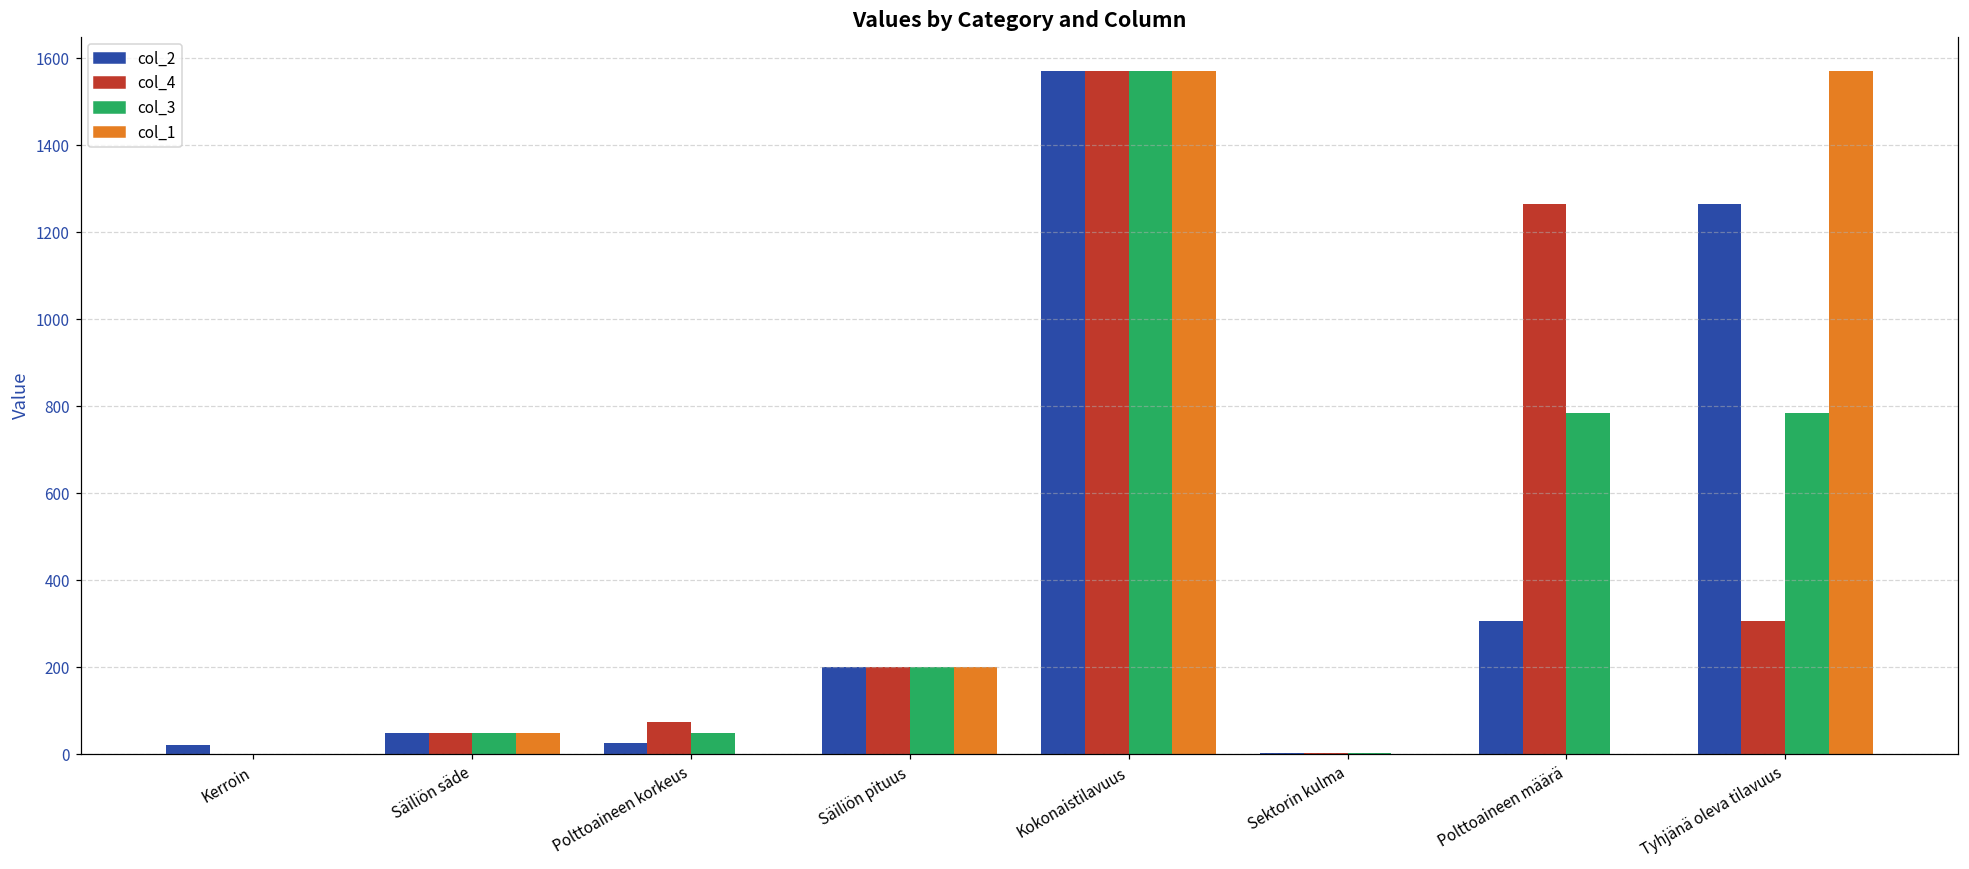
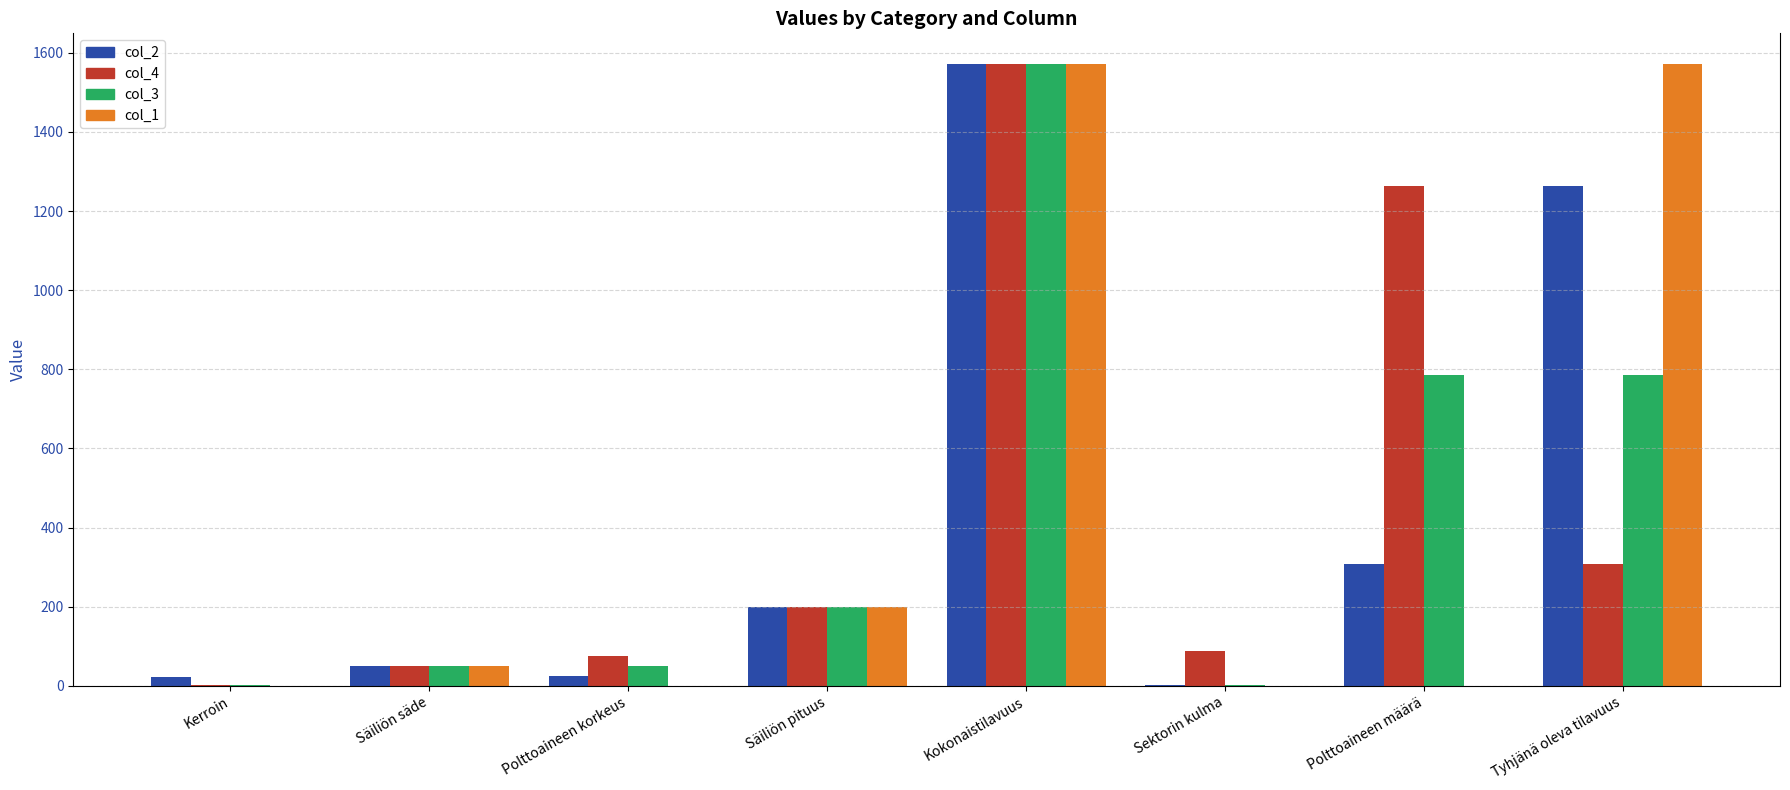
col_4, Sektorin kulma: 0 -> 90
